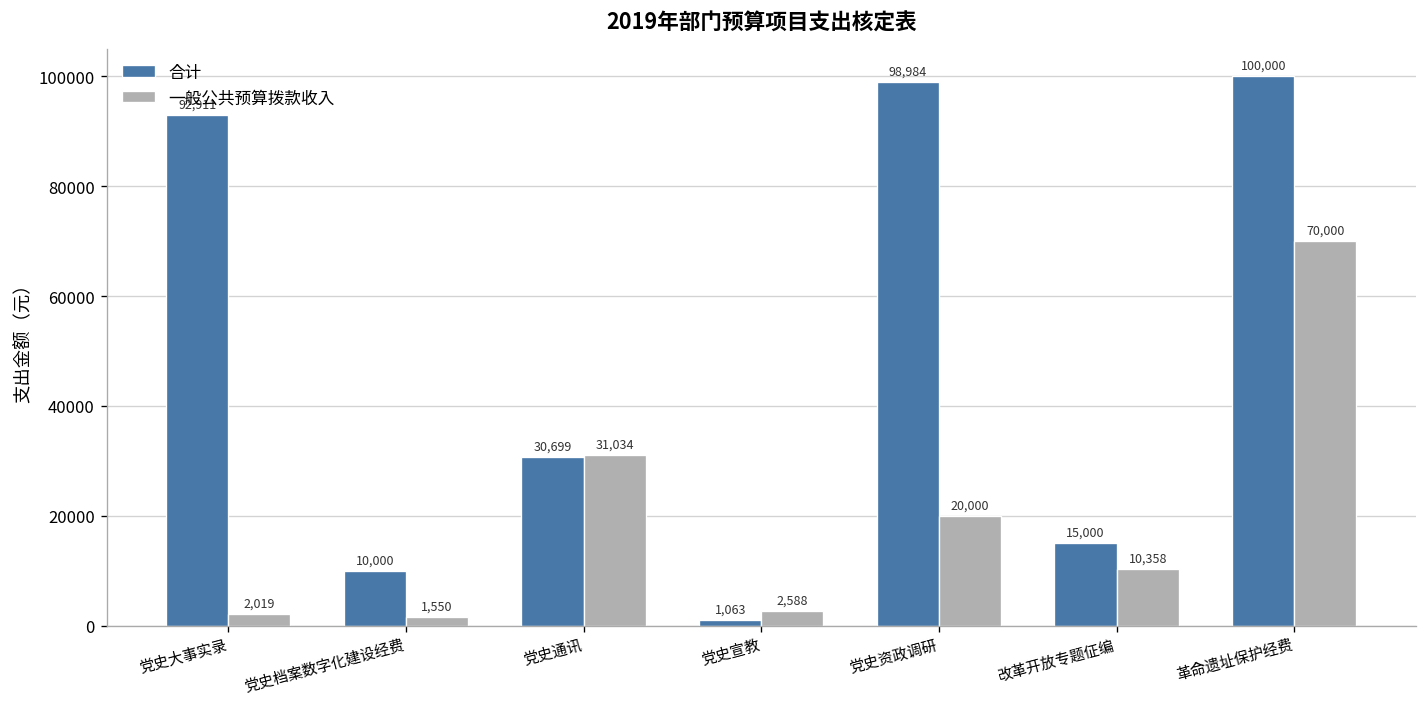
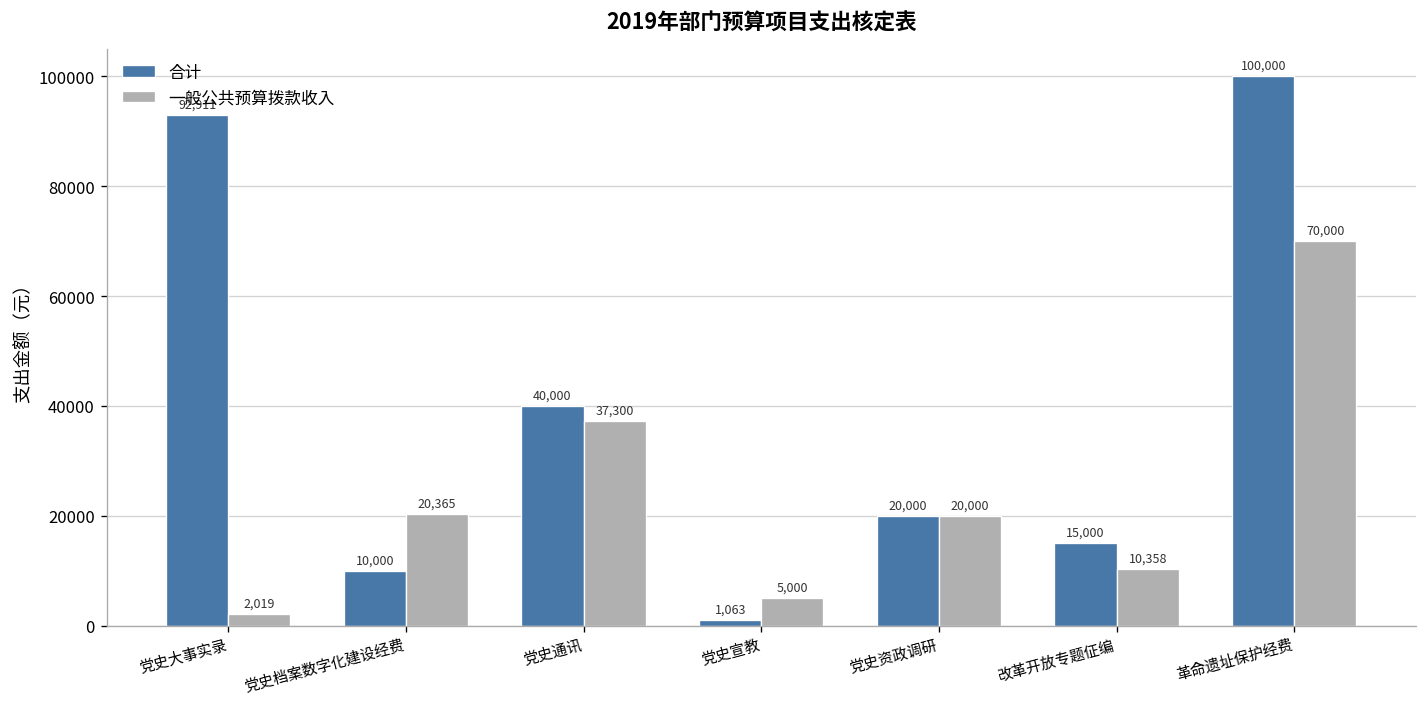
一般公共预算拨款收入, 党史档案数字化建设经费: 1,550 -> 20,365
合计, 党史通讯: 30,699 -> 40,000
一般公共预算拨款收入, 党史通讯: 31,034 -> 37,300
一般公共预算拨款收入, 党史宣教: 2,588 -> 5,000
合计, 党史资政调研: 98,984 -> 20,000
